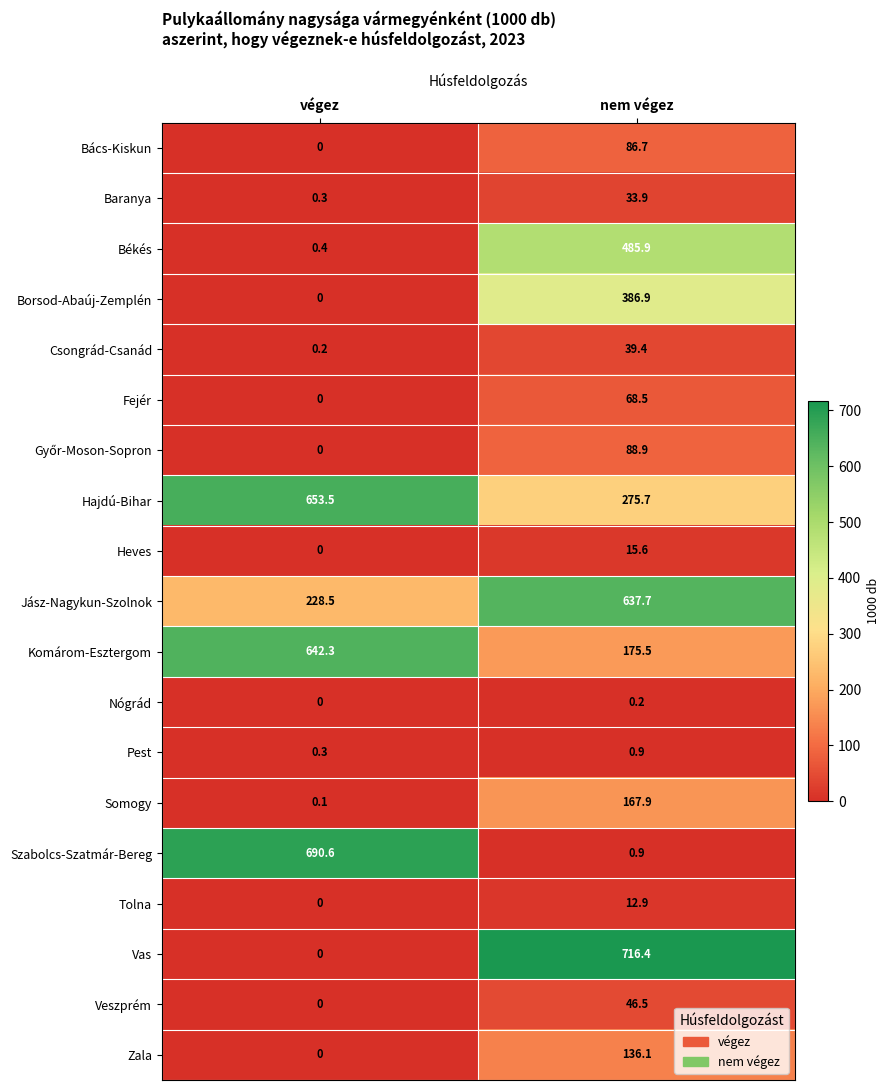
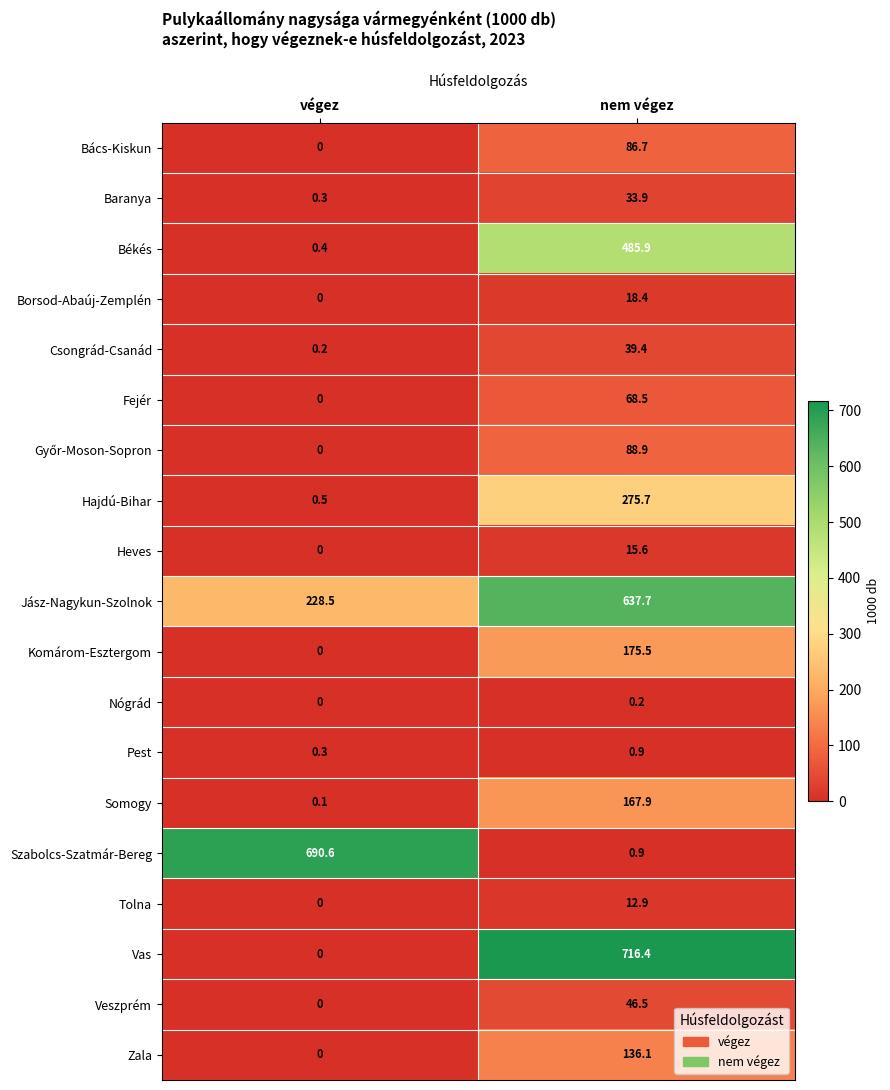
Borsod-Abaúj-Zemplén, nem végez: 386.9 -> 18.4
Hajdú-Bihar, végez: 653.5 -> 0.5
Komárom-Esztergom, végez: 642.3 -> 0
